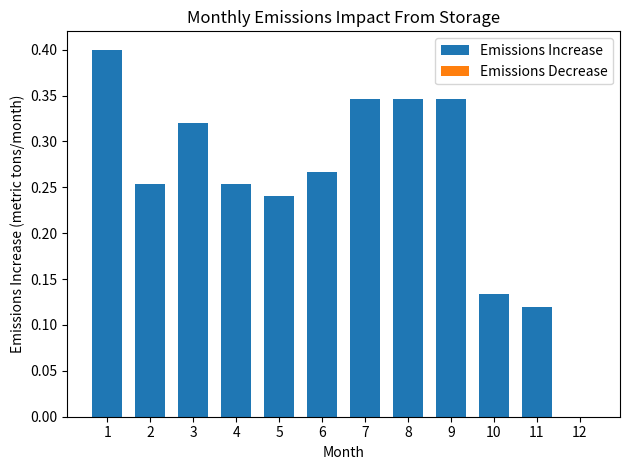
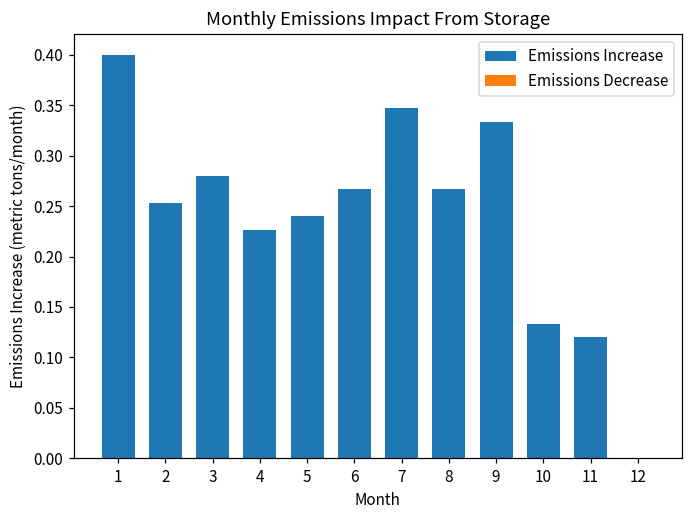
Emissions Increase, 3: 0.32 -> 0.28
Emissions Increase, 4: 0.25 -> 0.23
Emissions Increase, 8: 0.35 -> 0.27
Emissions Increase, 9: 0.35 -> 0.33
